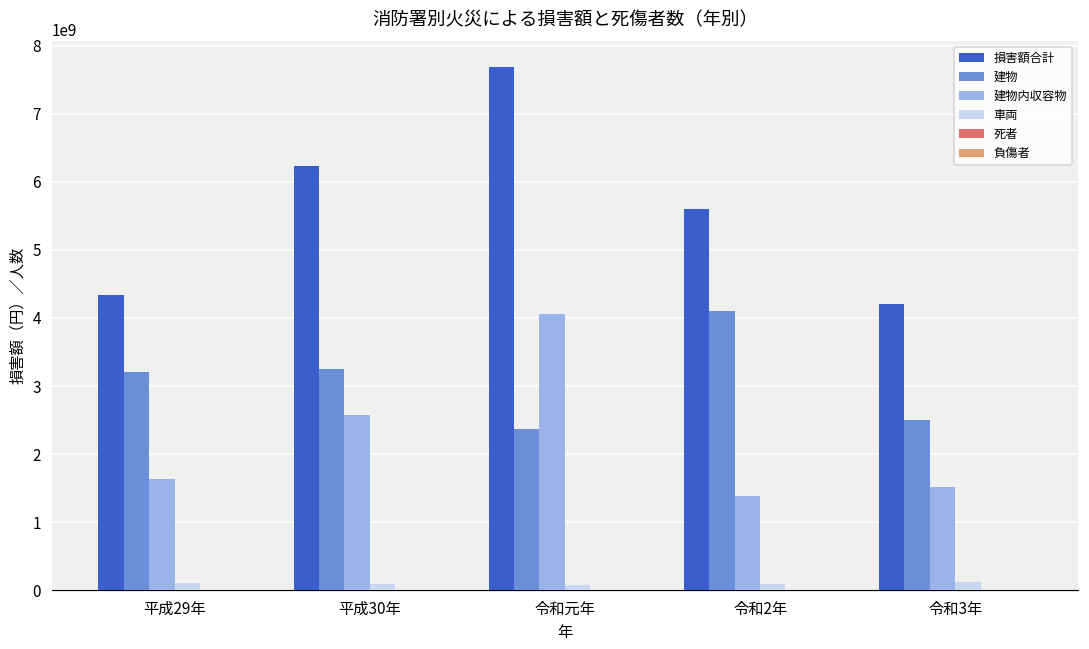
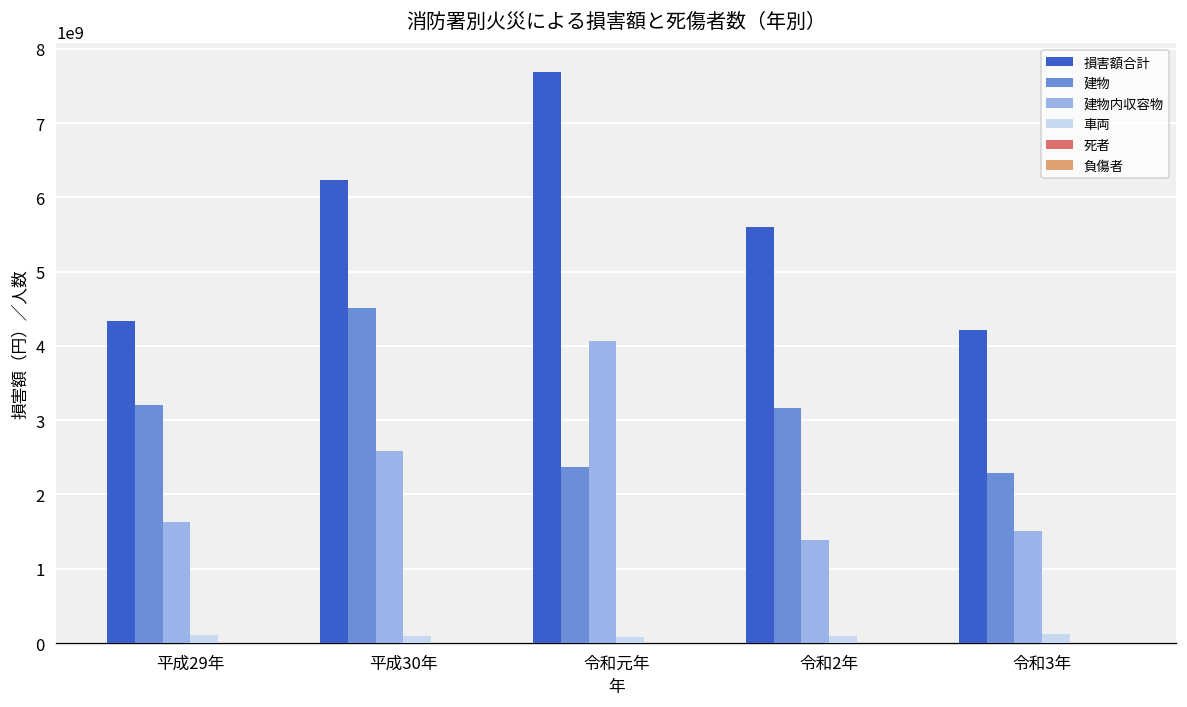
建物, 平成30年: 3300000000 -> 4500000000
建物, 令和2年: 4100000000 -> 3200000000
建物, 令和3年: 2500000000 -> 2300000000
